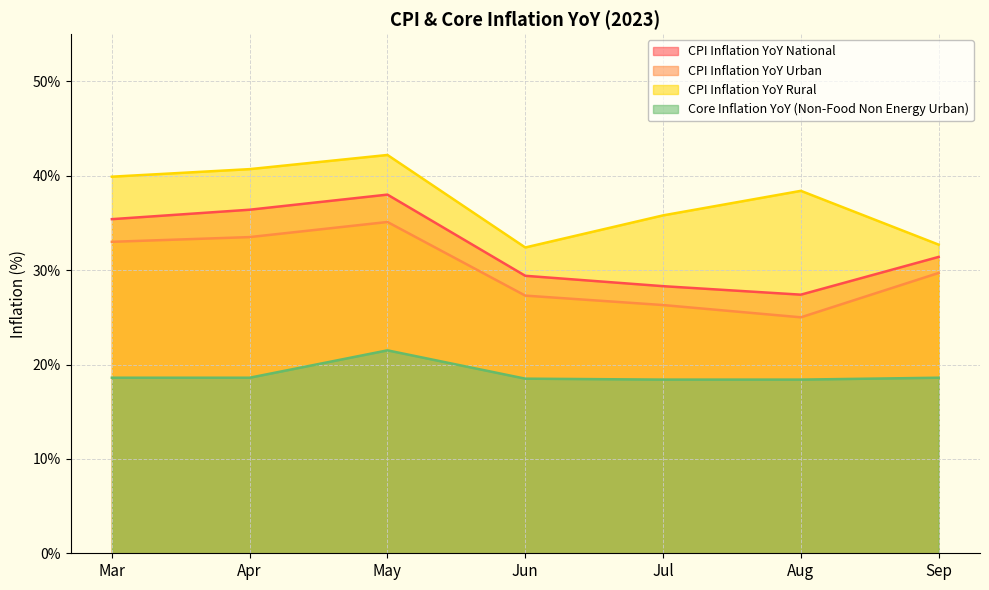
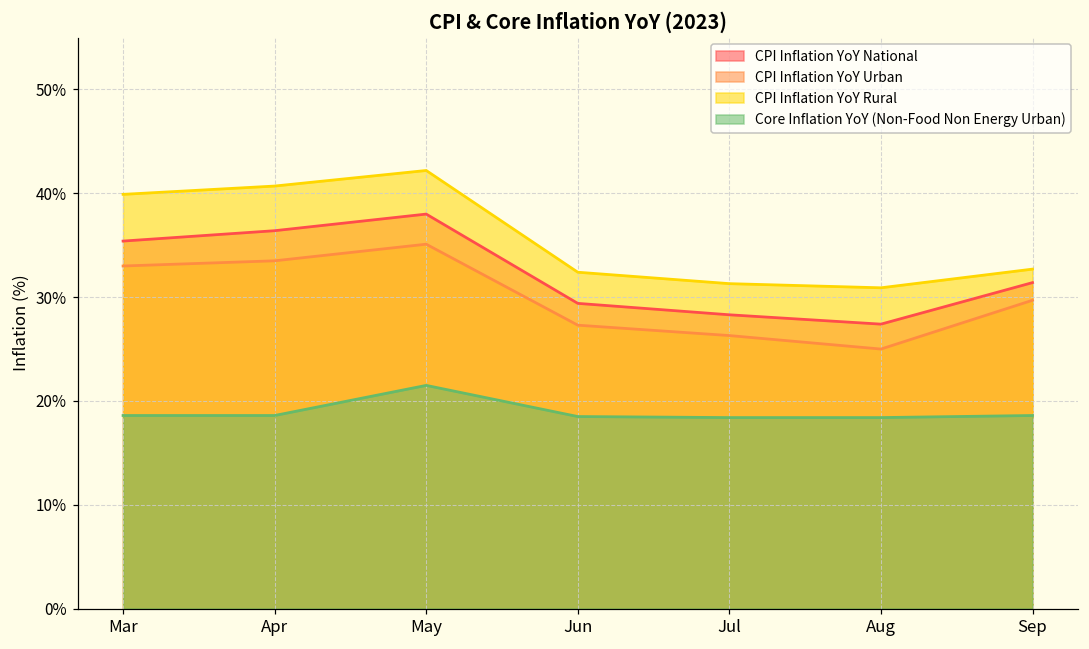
CPI Inflation YoY Rural, Jul: 36% -> 31%
CPI Inflation YoY Rural, Aug: 38% -> 31%
